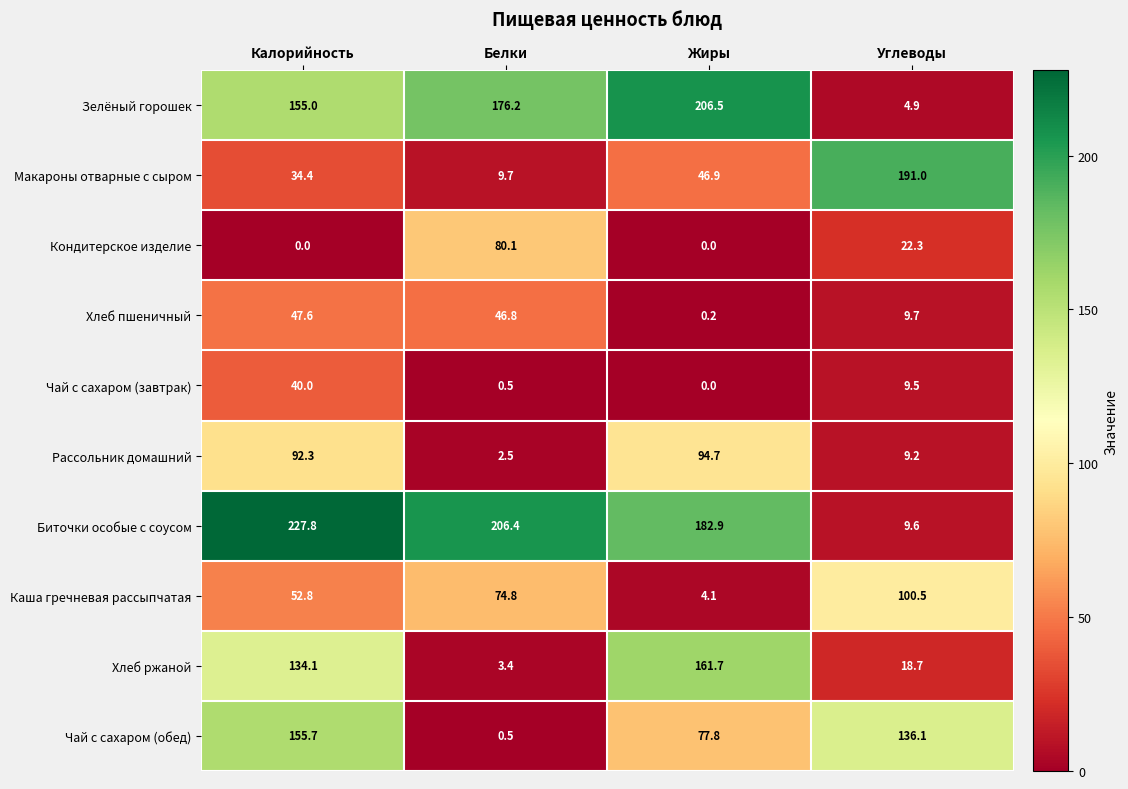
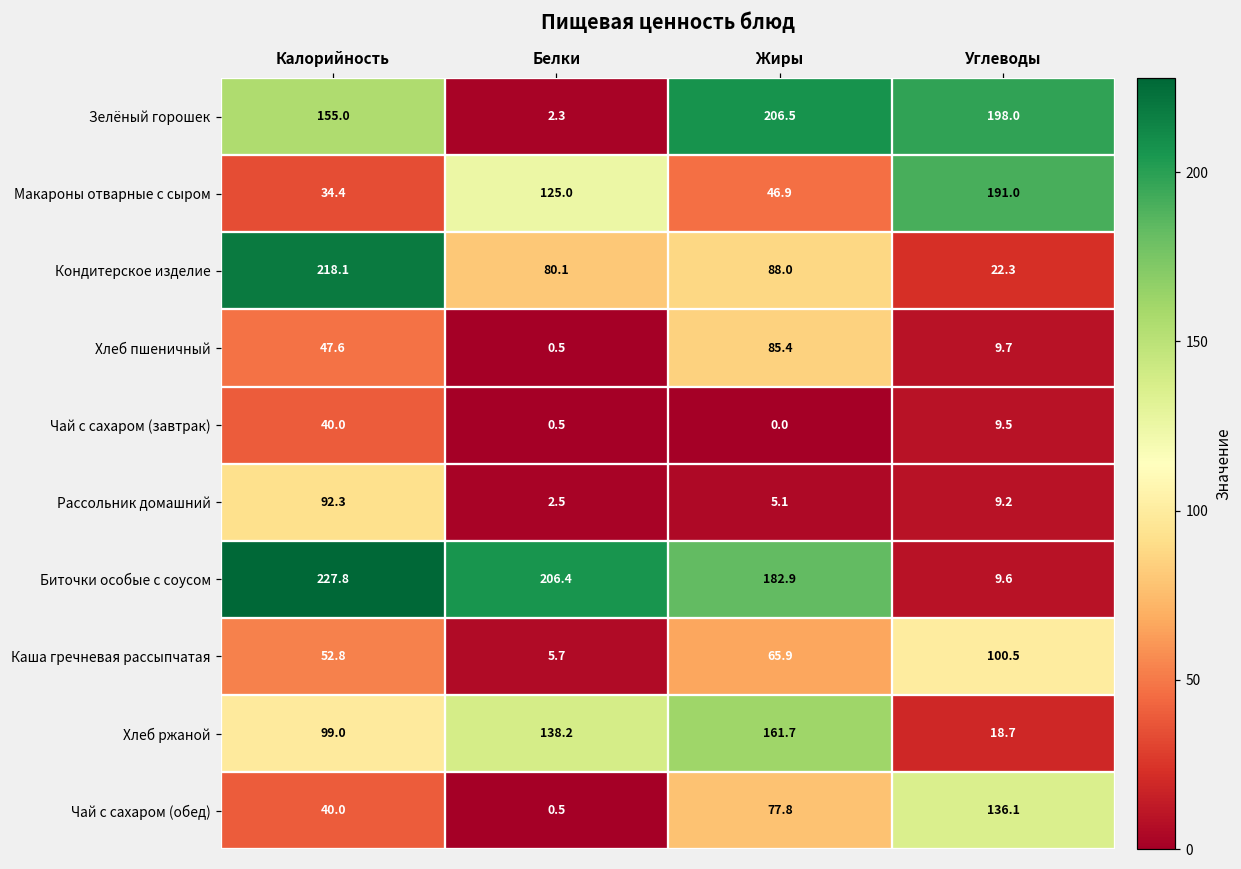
Зелёный горошек, Белки: 176.2 -> 2.3
Зелёный горошек, Углеводы: 4.9 -> 198.0
Макароны отварные с сыром, Белки: 9.7 -> 125.0
Кондитерское изделие, Калорийность: 0.0 -> 218.1
Кондитерское изделие, Жиры: 0.0 -> 88.0
Хлеб пшеничный, Белки: 46.8 -> 0.5
Хлеб пшеничный, Жиры: 0.2 -> 85.4
Рассольник домашний, Жиры: 94.7 -> 5.1
Каша гречневая рассыпчатая, Белки: 74.8 -> 5.7
Каша гречневая рассыпчатая, Жиры: 4.1 -> 65.9
Хлеб ржаной, Калорийность: 134.1 -> 99.0
Хлеб ржаной, Белки: 3.4 -> 138.2
Чай с сахаром (обед), Калорийность: 155.7 -> 40.0
